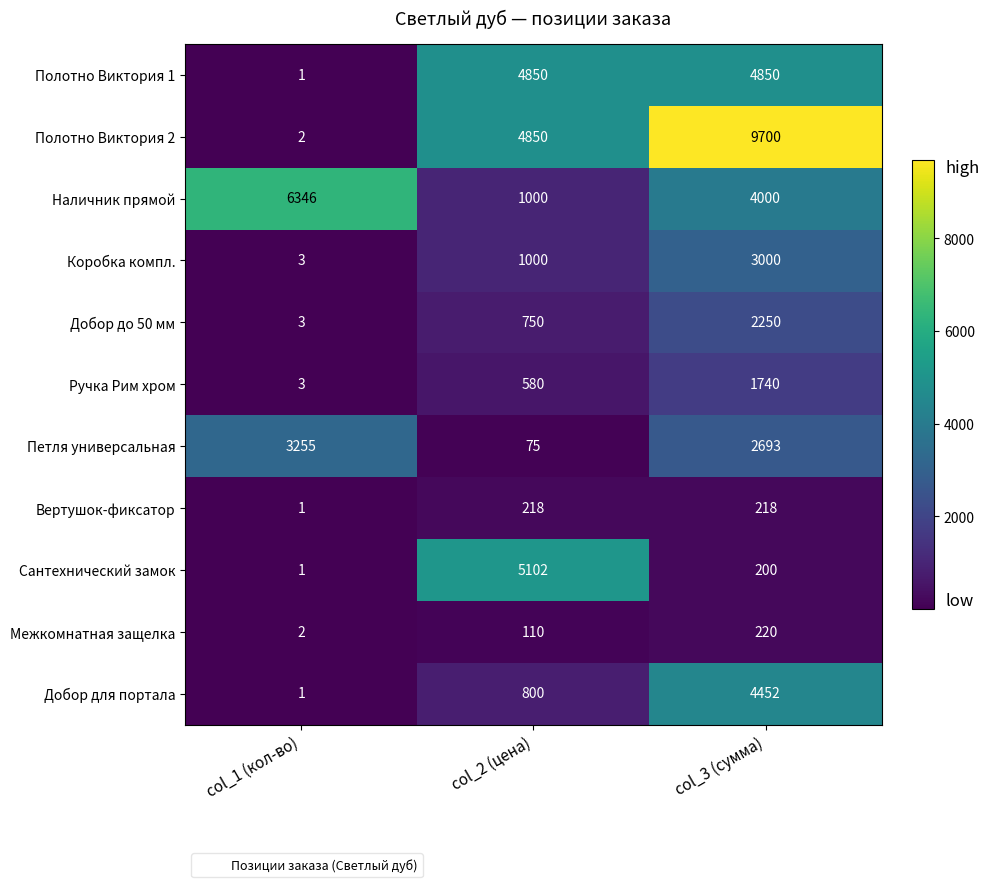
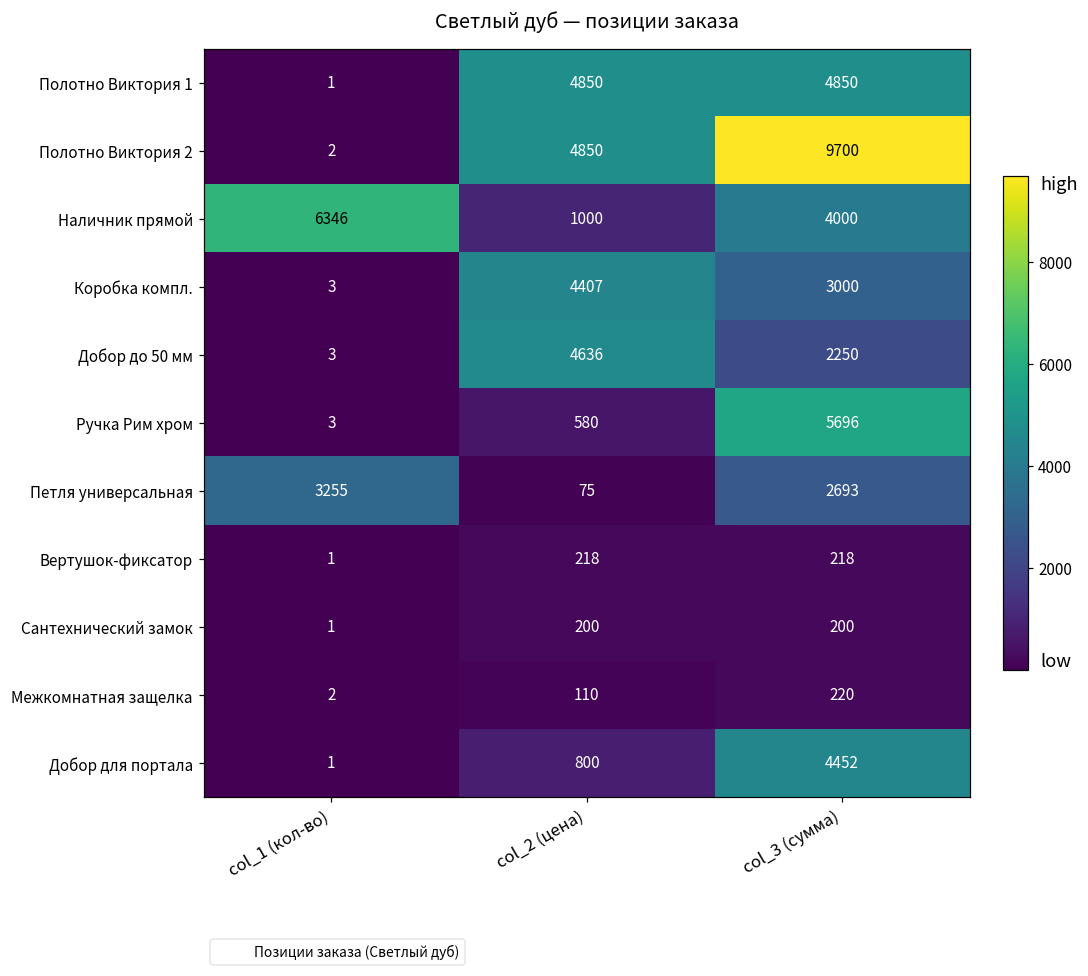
Коробка компл., col_2 (цена): 1000 -> 4407
Добор до 50 мм, col_2 (цена): 750 -> 4636
Ручка Рим хром, col_3 (сумма): 1740 -> 5696
Сантехнический замок, col_2 (цена): 5102 -> 200
